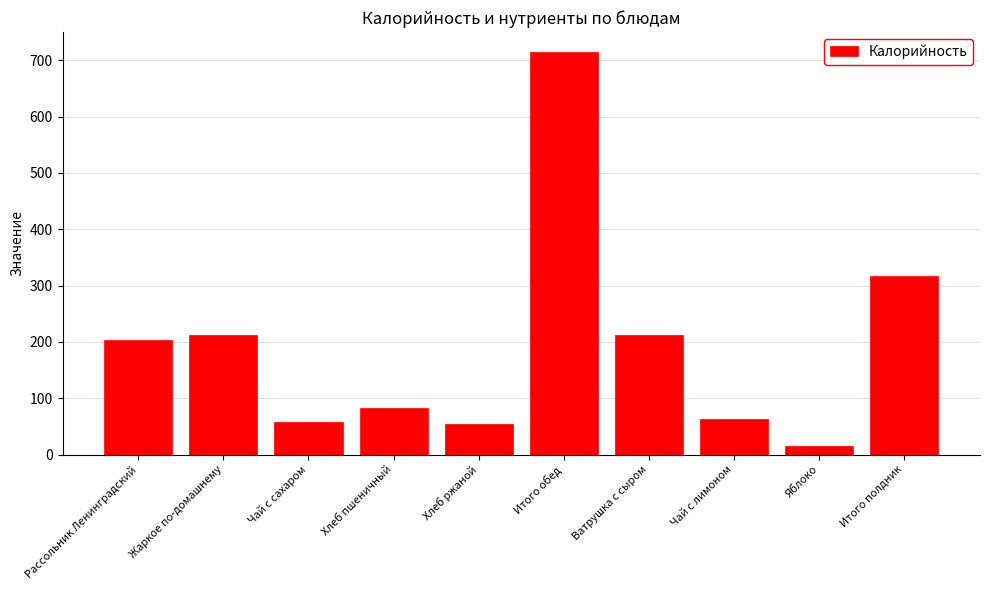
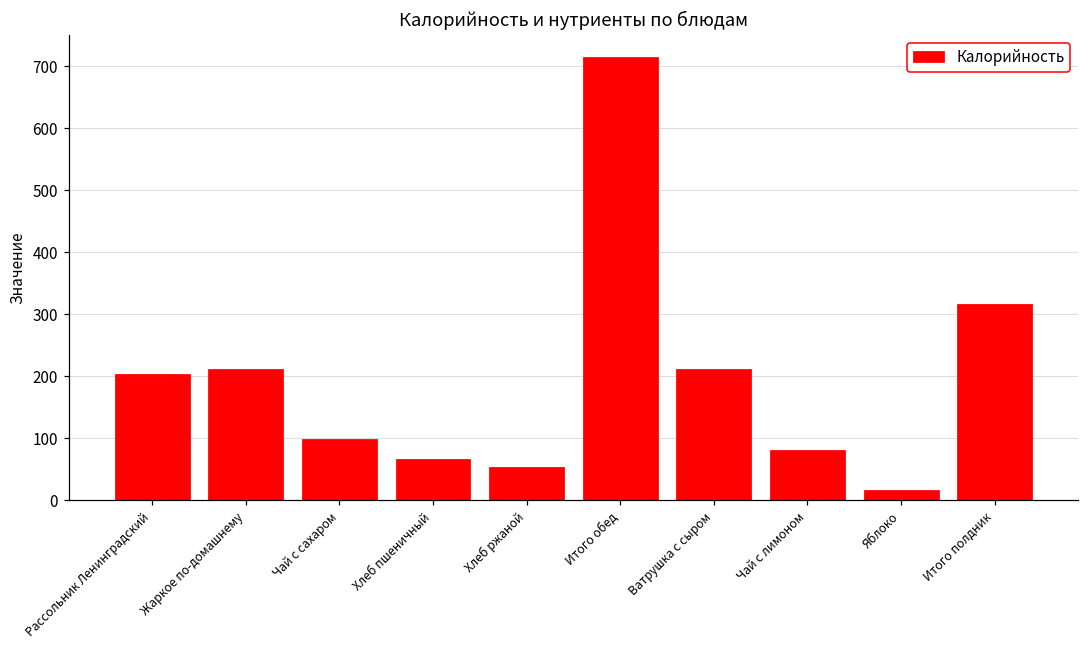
Чай с сахаром: 60 -> 100
Хлеб пшеничный: 80 -> 70
Чай с лимоном: 60 -> 80
